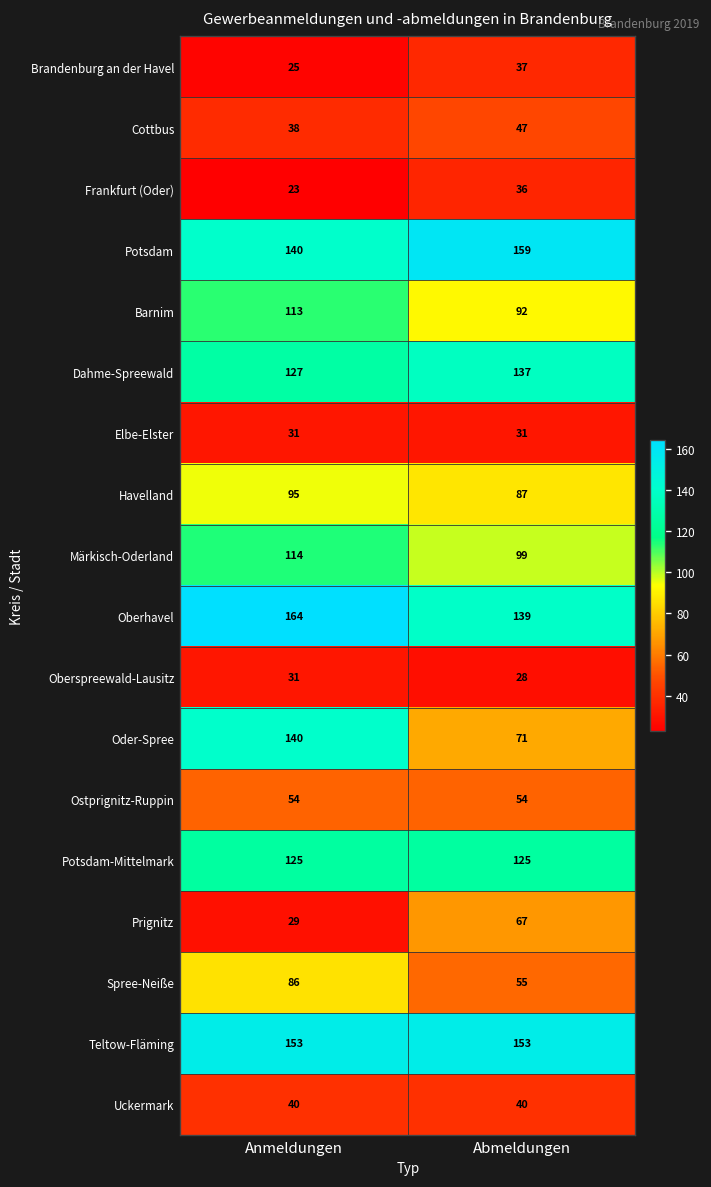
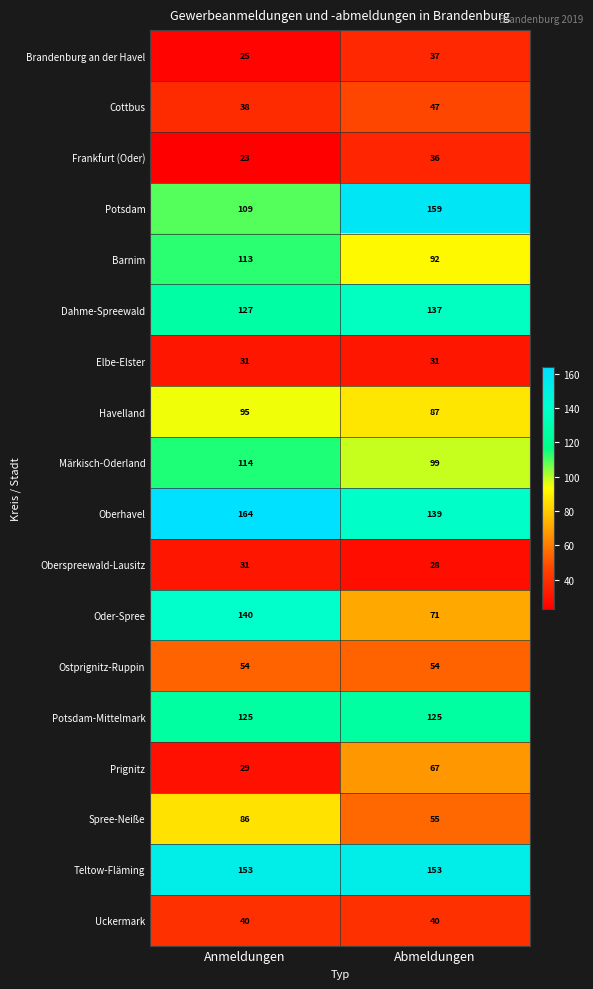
Potsdam, Anmeldungen: 140 -> 109
